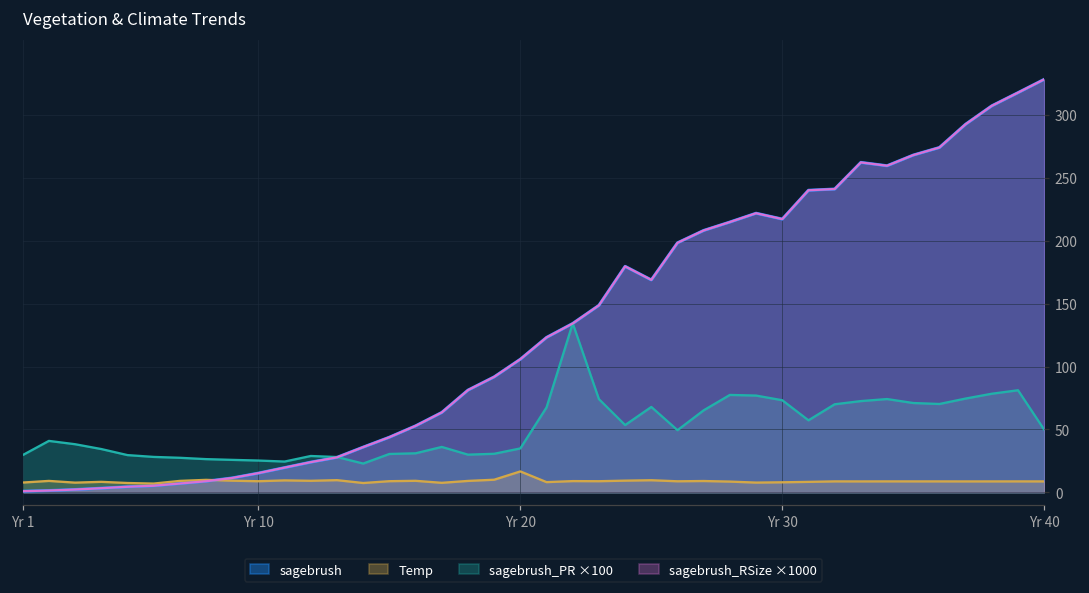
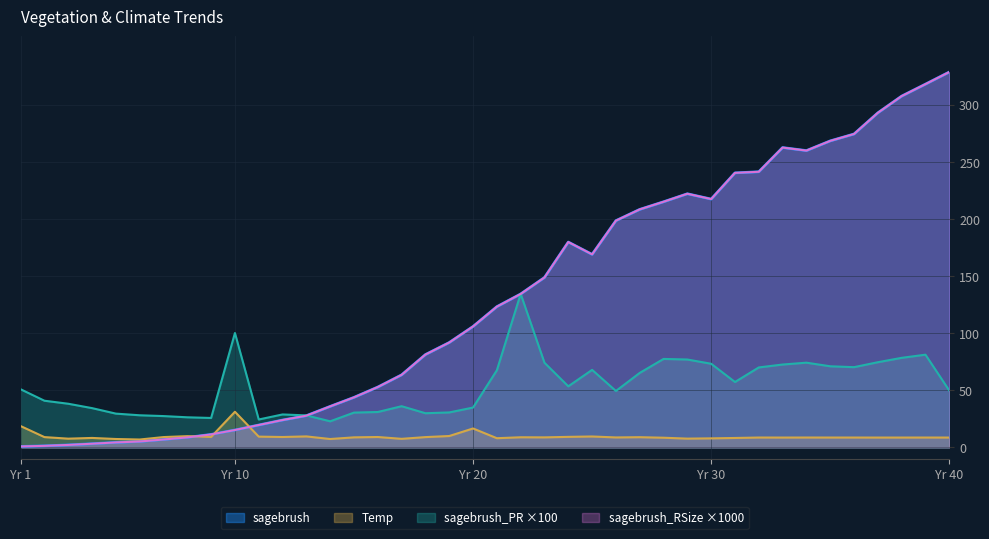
Temp, Yr 1: 8 -> 19
sagebrush_PR ×100, Yr 1: 30 -> 51
Temp, Yr 10: 9 -> 31
sagebrush_PR ×100, Yr 10: 25 -> 100
